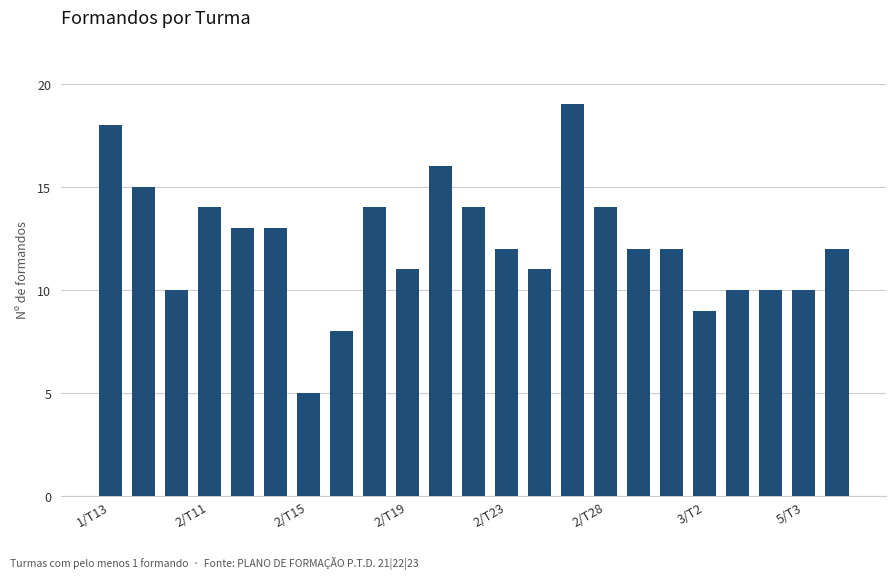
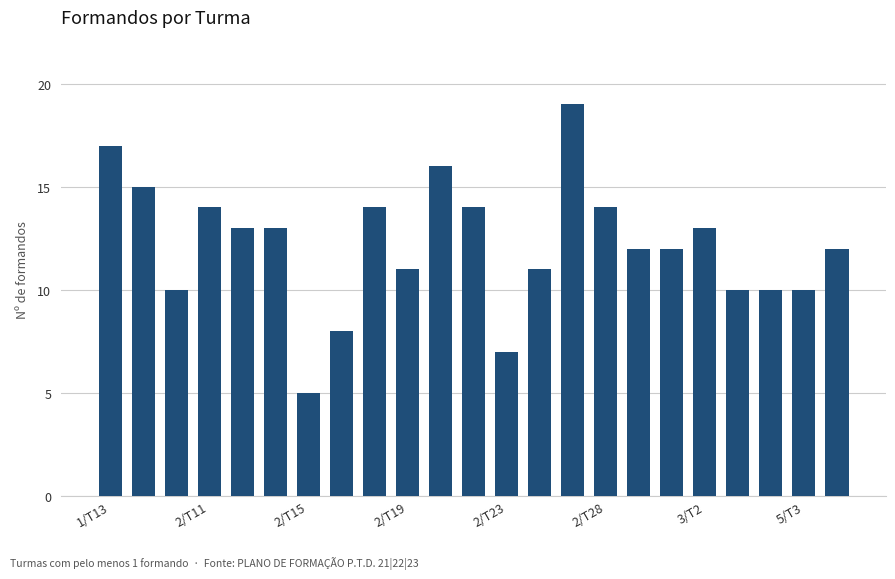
1/T13: 18 -> 17
2/T23: 12 -> 7
3/T2: 9 -> 13
